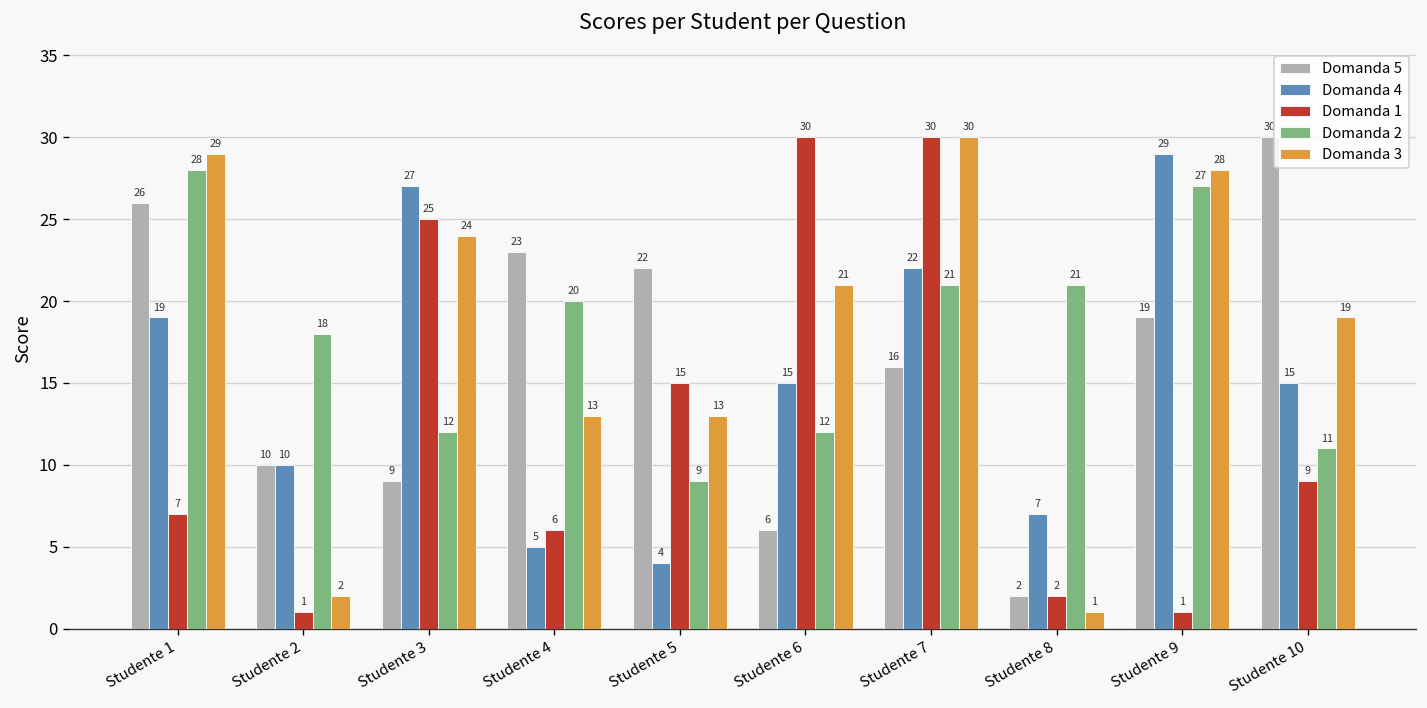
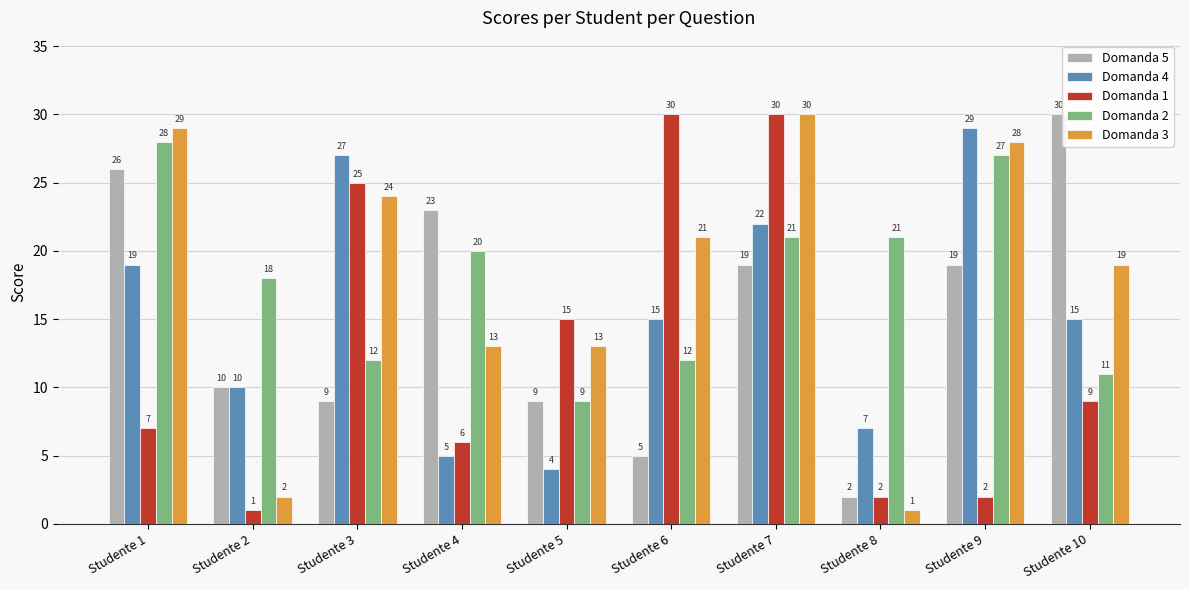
Domanda 5, Studente 5: 22 -> 9
Domanda 5, Studente 6: 6 -> 5
Domanda 5, Studente 7: 16 -> 19
Domanda 1, Studente 9: 1 -> 2
